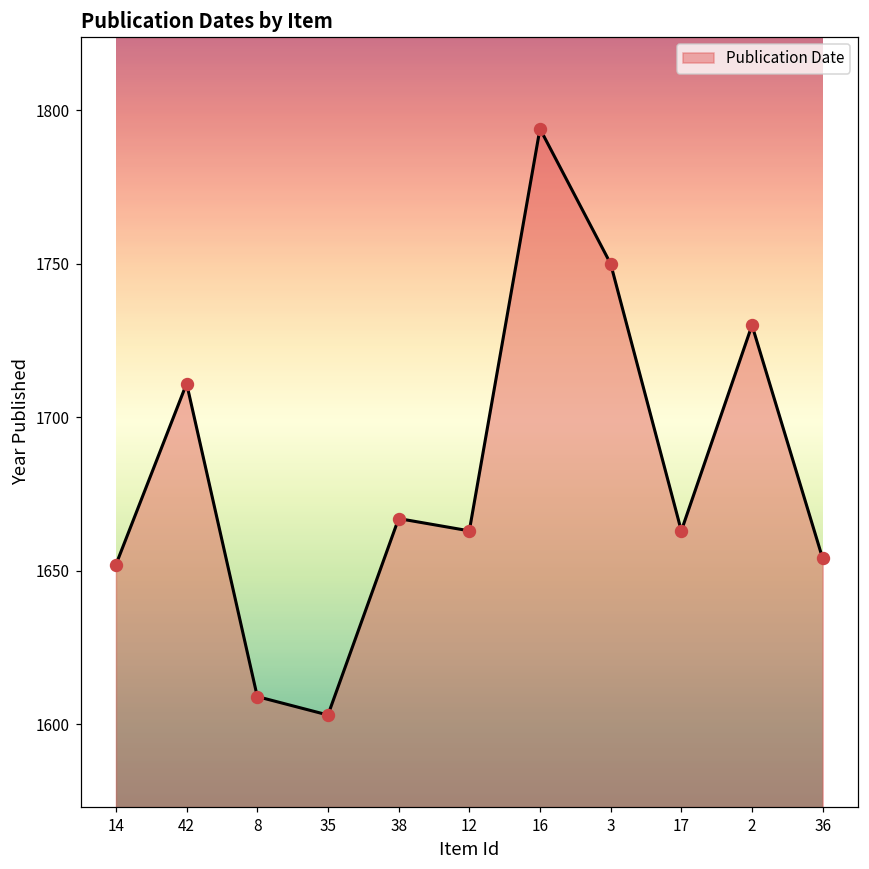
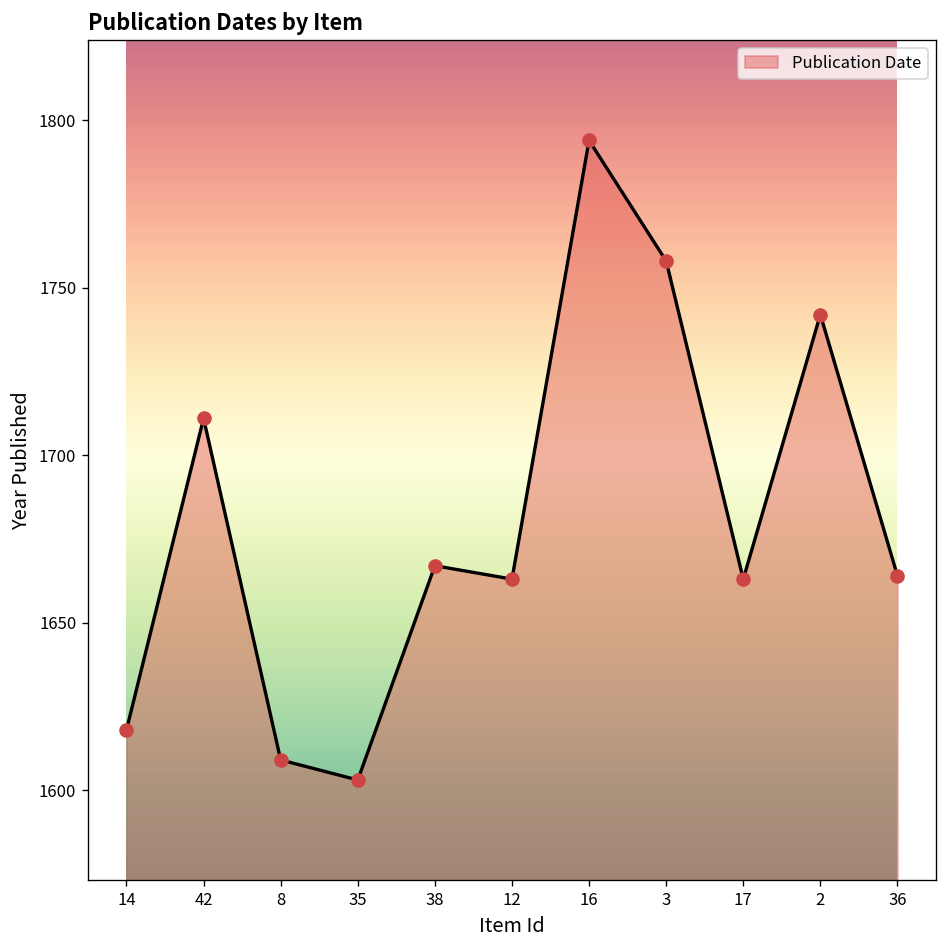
14: 1652 -> 1618
3: 1750 -> 1758
2: 1730 -> 1742
36: 1654 -> 1664
